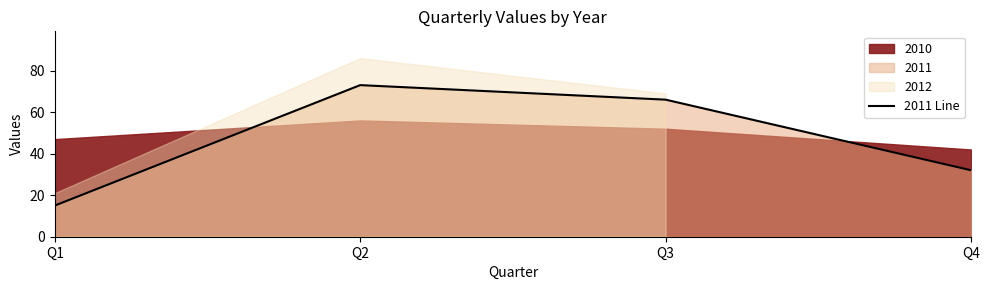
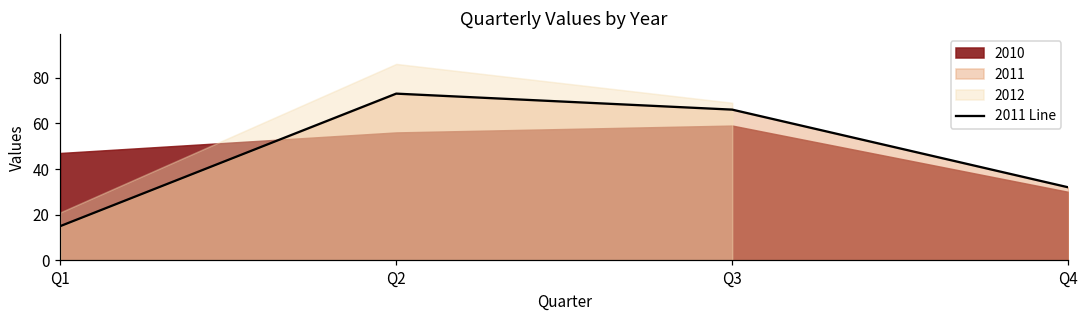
2010, Q3: 52 -> 59
2010, Q4: 42 -> 30
